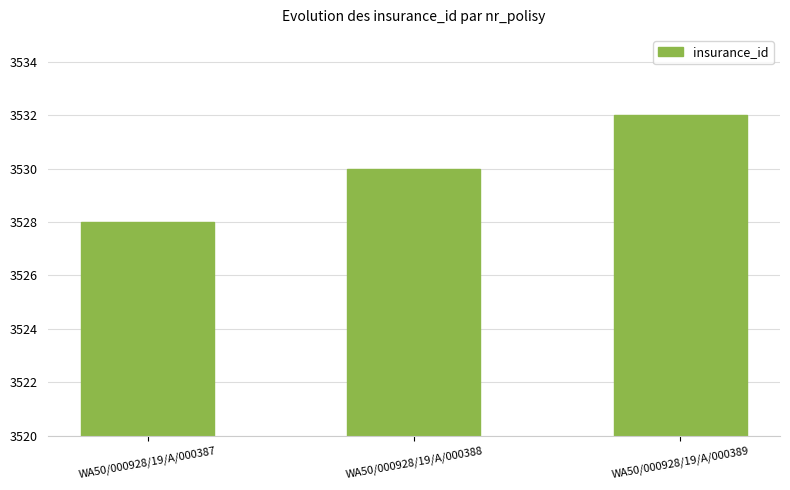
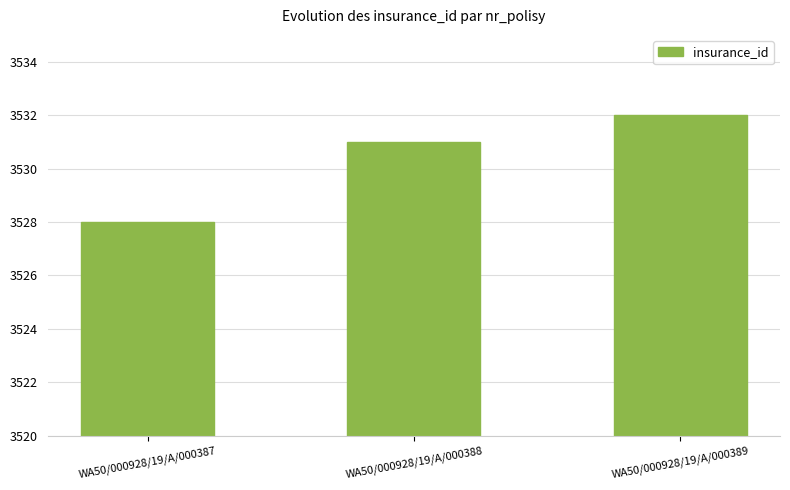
WA50/000928/19/A/000388: 3530 -> 3531
